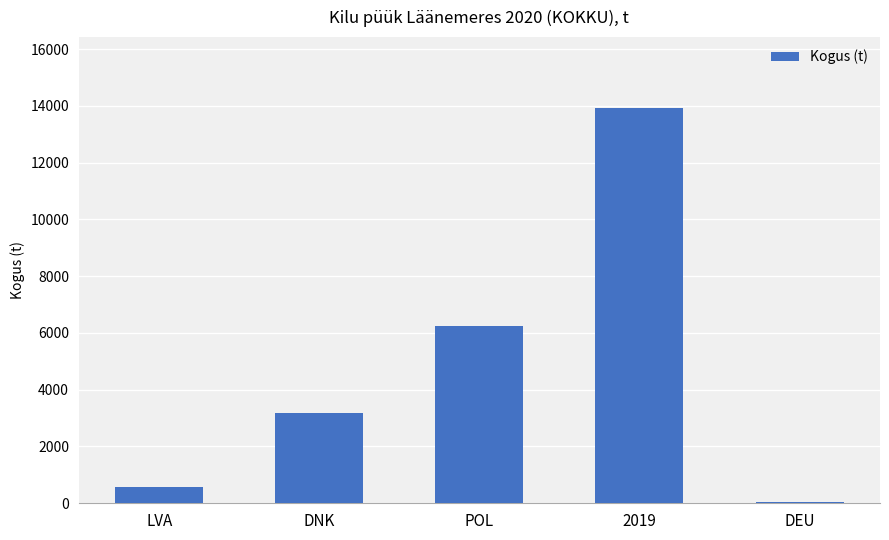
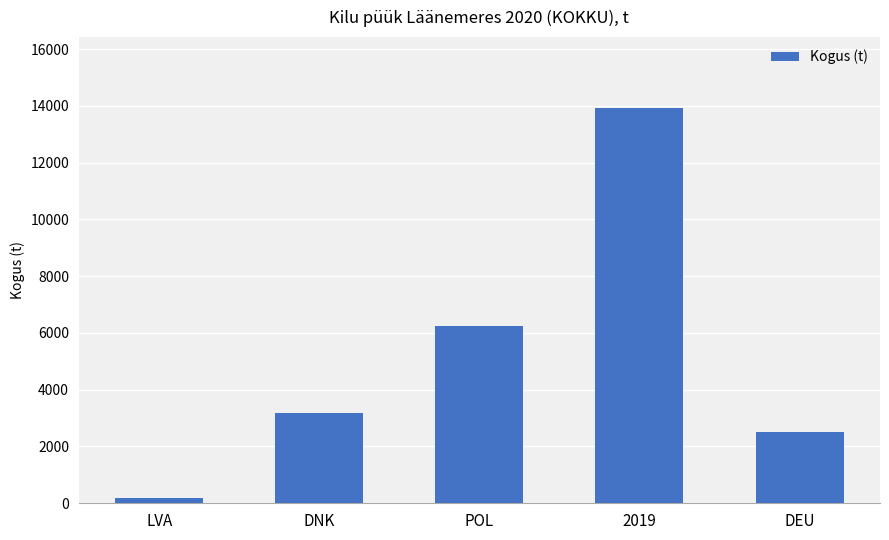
LVA: 600 -> 200
DEU: 0 -> 2500
